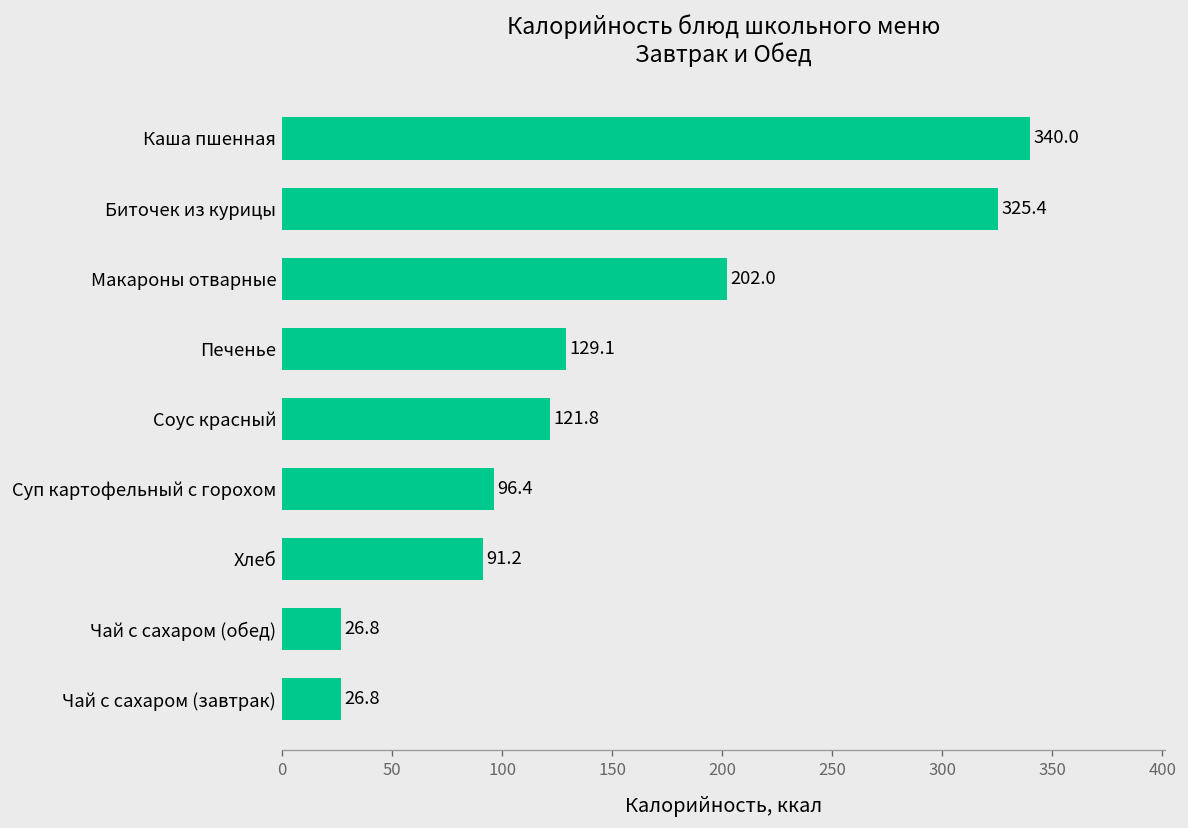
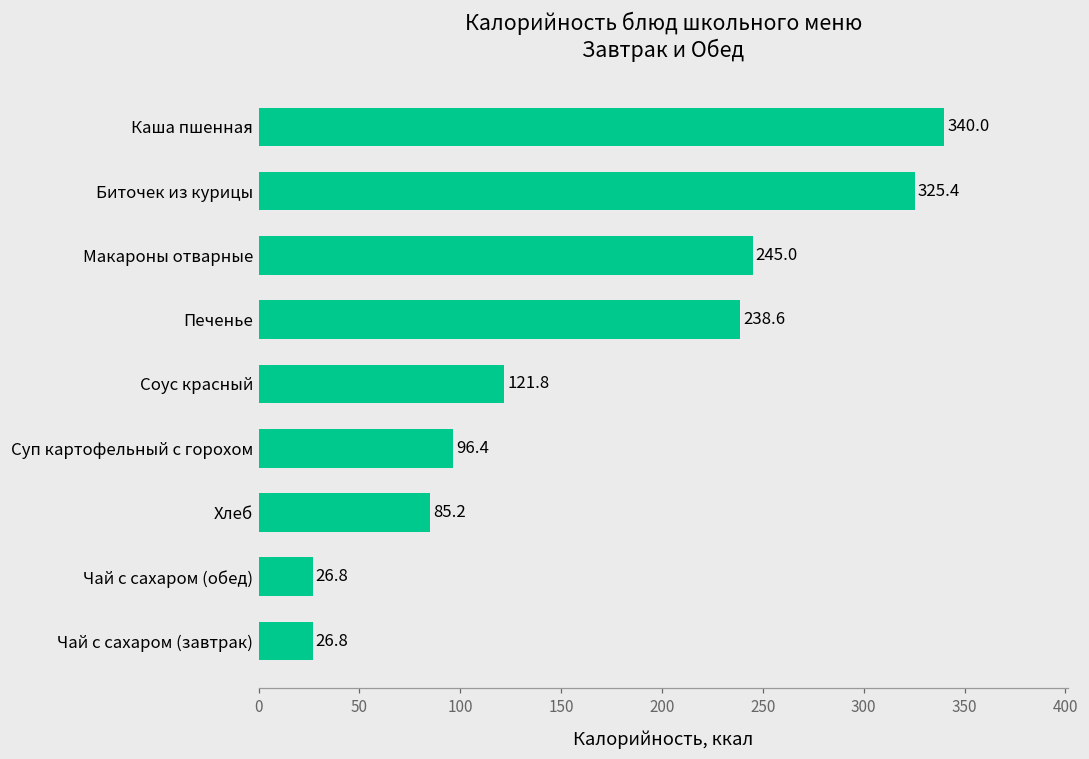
Макароны отварные: 202.0 -> 245.0
Печенье: 129.1 -> 238.6
Хлеб: 91.2 -> 85.2
